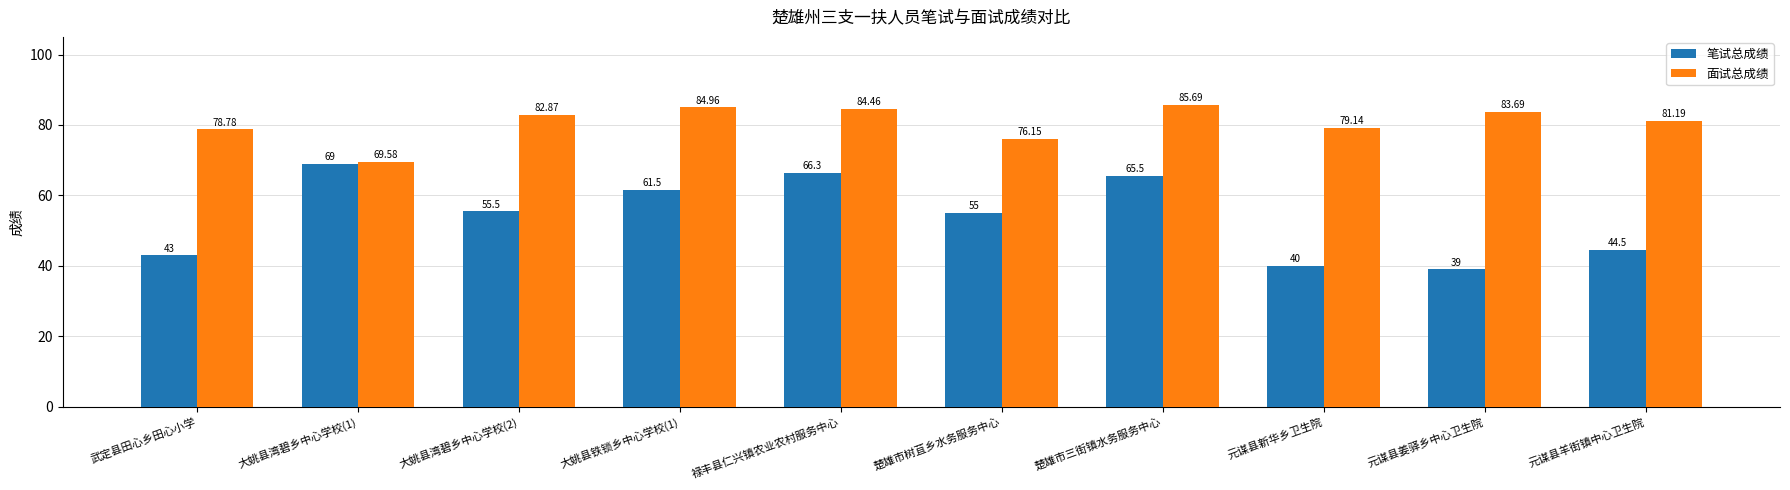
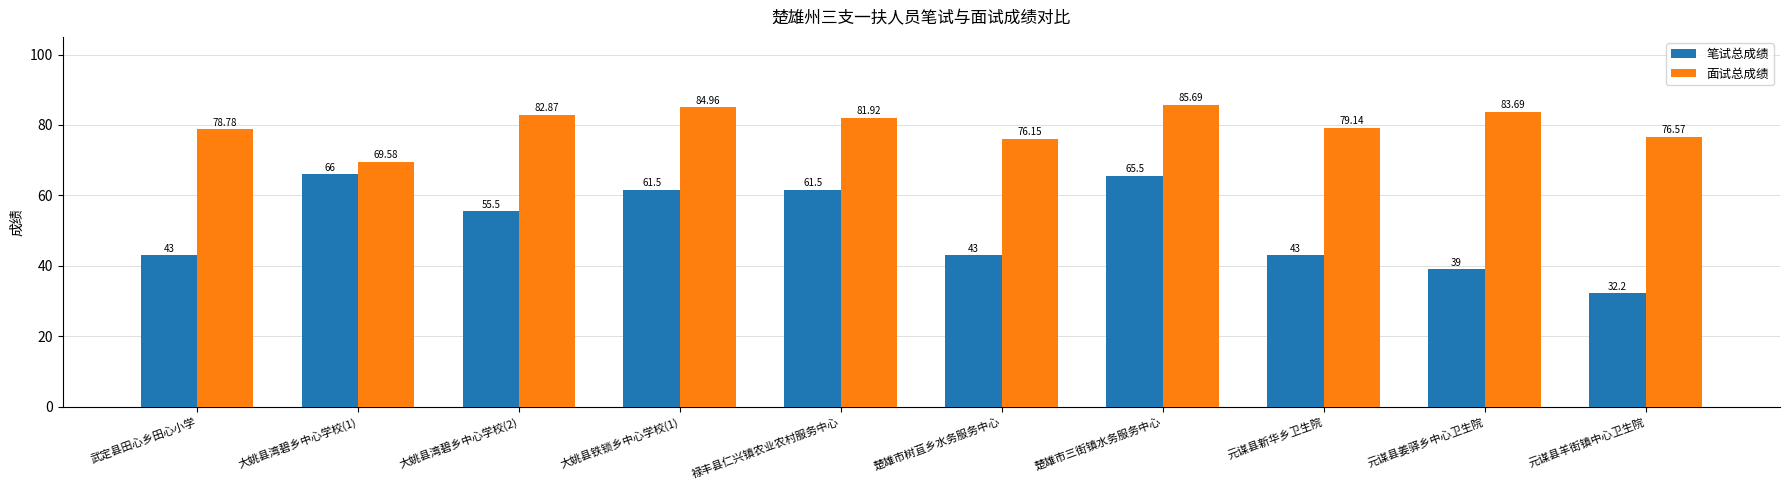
笔试总成绩, 大姚县湾碧乡中心学校(1): 69 -> 66
笔试总成绩, 禄丰县仁兴镇农业农村服务中心: 66.3 -> 61.5
面试总成绩, 禄丰县仁兴镇农业农村服务中心: 84.46 -> 81.92
笔试总成绩, 楚雄市树苴乡水务服务中心: 55 -> 43
笔试总成绩, 元谋县新华乡卫生院: 40 -> 43
笔试总成绩, 元谋县羊街镇中心卫生院: 44.5 -> 32.2
面试总成绩, 元谋县羊街镇中心卫生院: 81.19 -> 76.57
